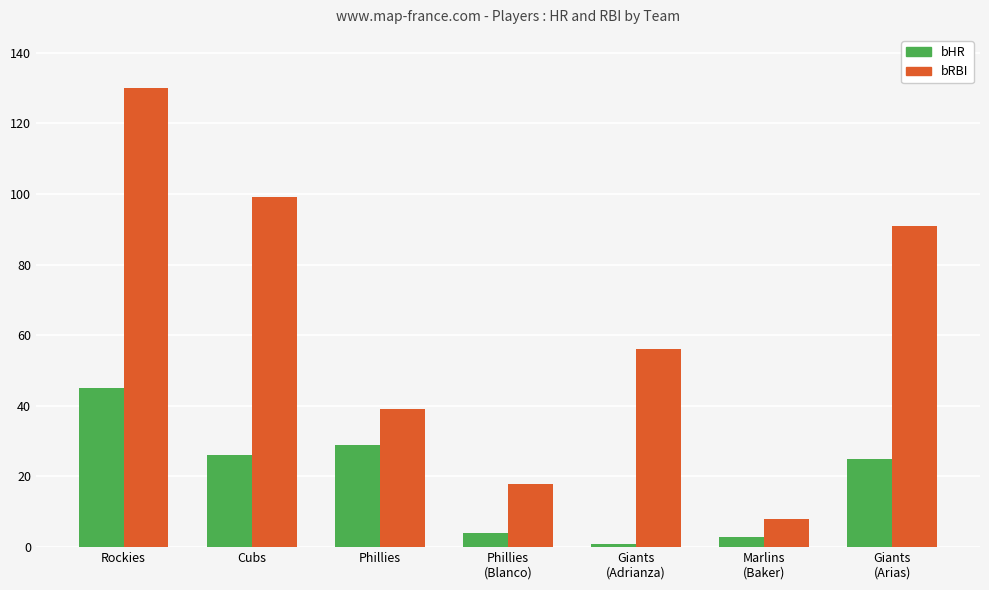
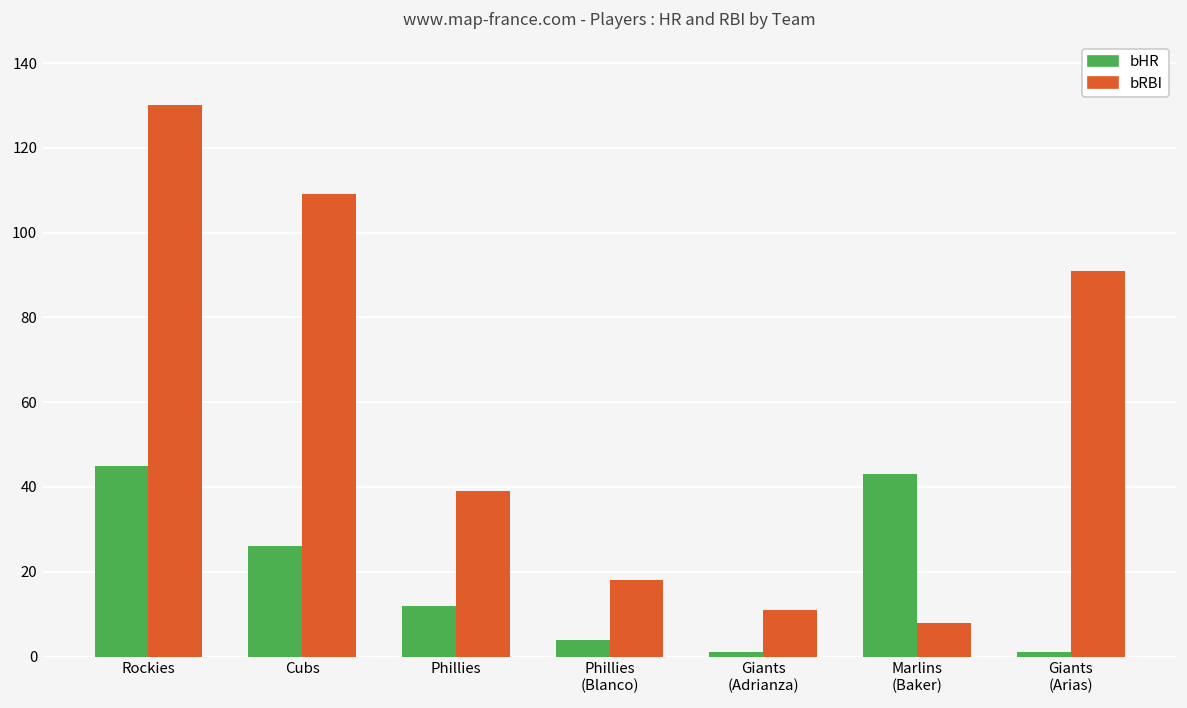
bRBI, Cubs: 99 -> 109
bHR, Phillies: 29 -> 12
bRBI, Giants (Adrianza): 56 -> 11
bHR, Marlins (Baker): 3 -> 43
bHR, Giants (Arias): 25 -> 1
